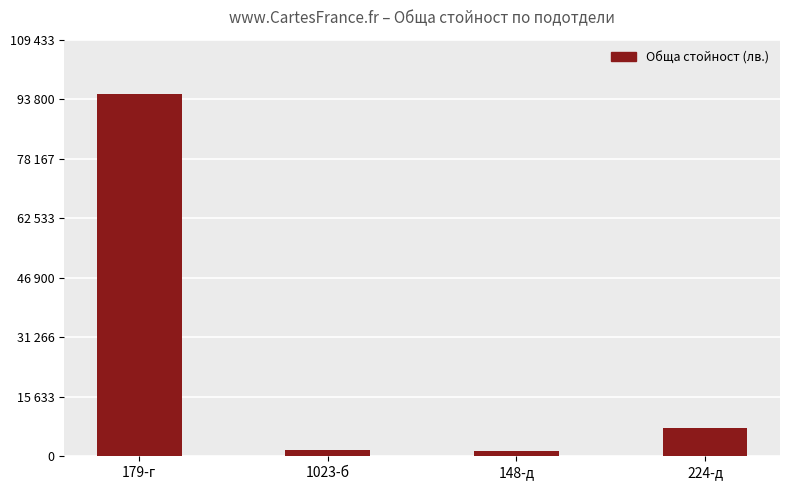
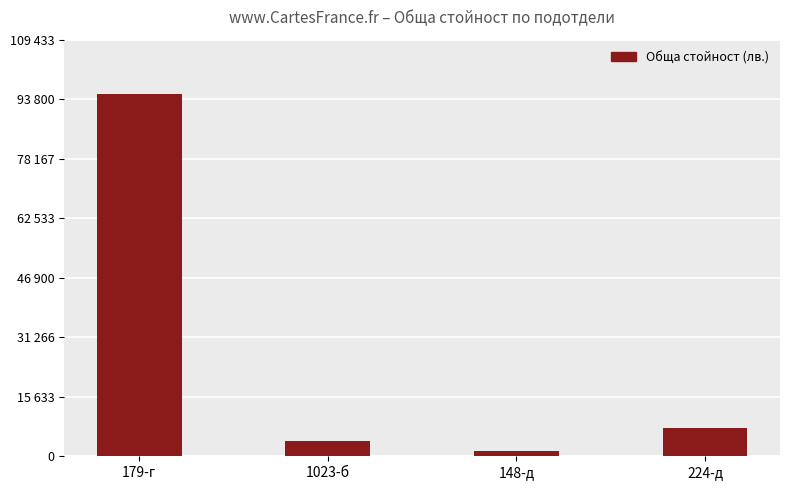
1023-б: 2000 -> 4000
